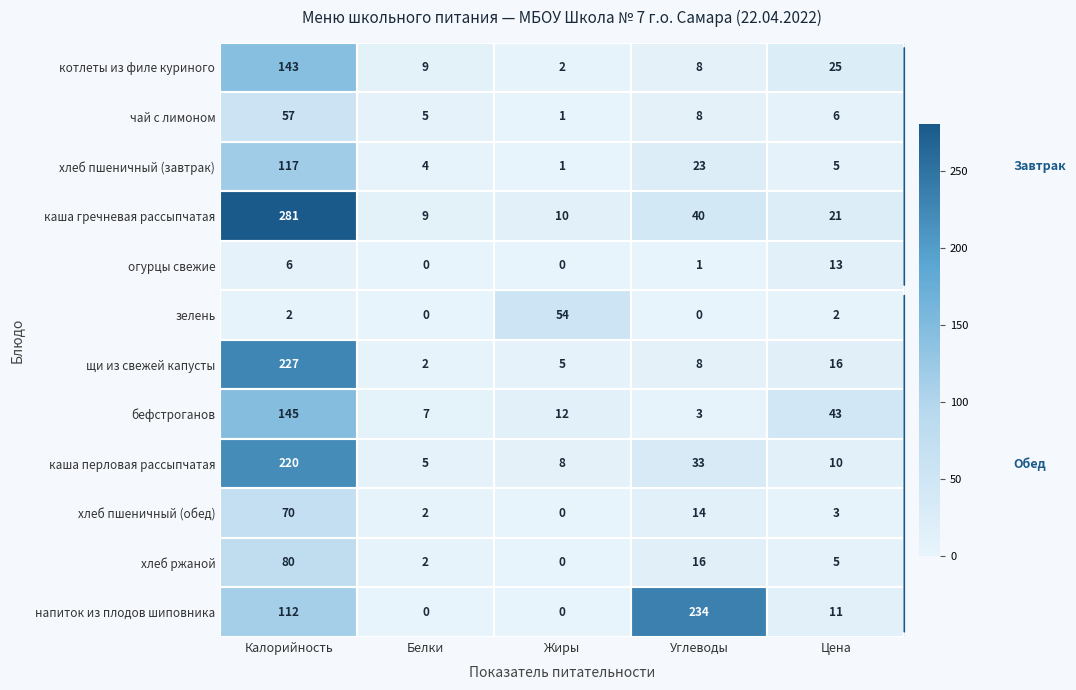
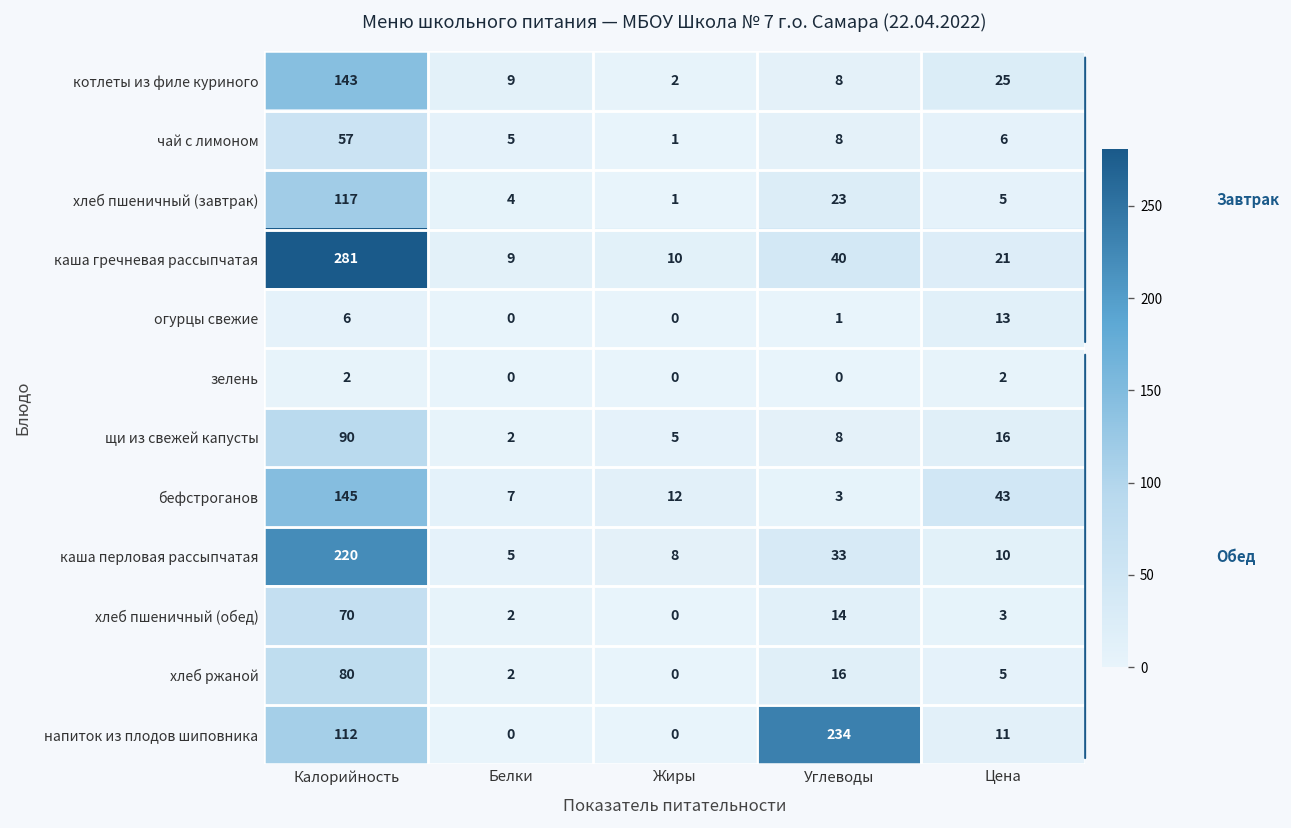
зелень, Жиры: 54 -> 0
щи из свежей капусты, Калорийность: 227 -> 90
